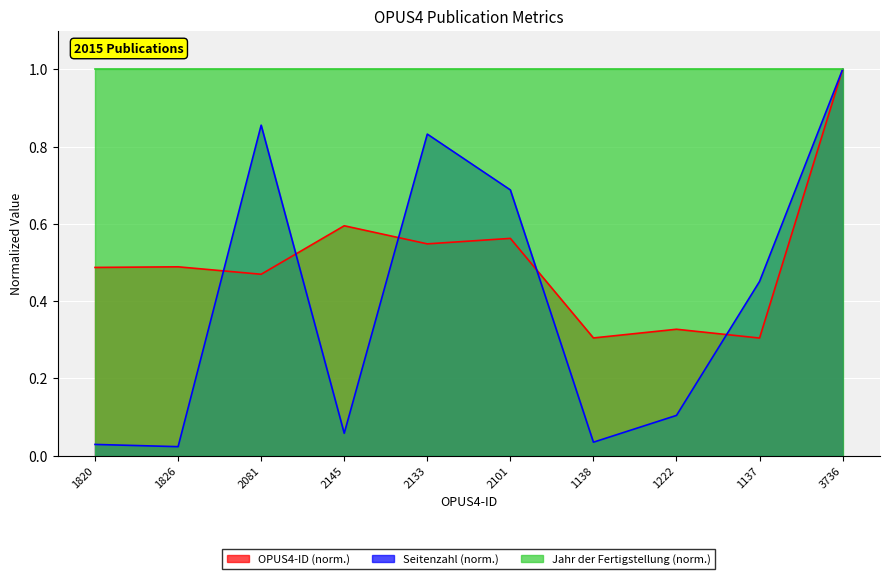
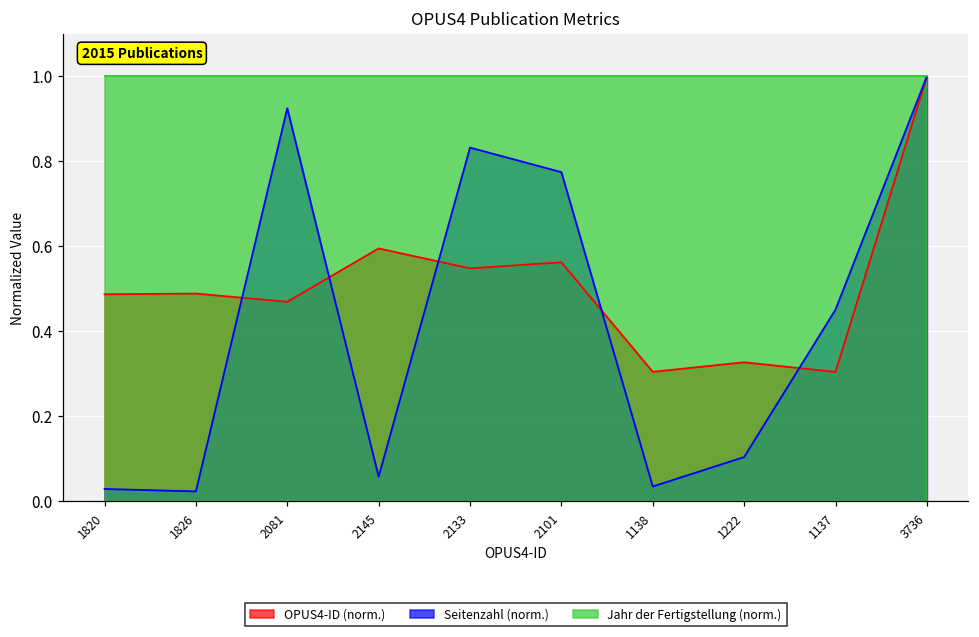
Seitenzahl (norm.), 2081: 0.86 -> 0.92
Seitenzahl (norm.), 2101: 0.69 -> 0.77
